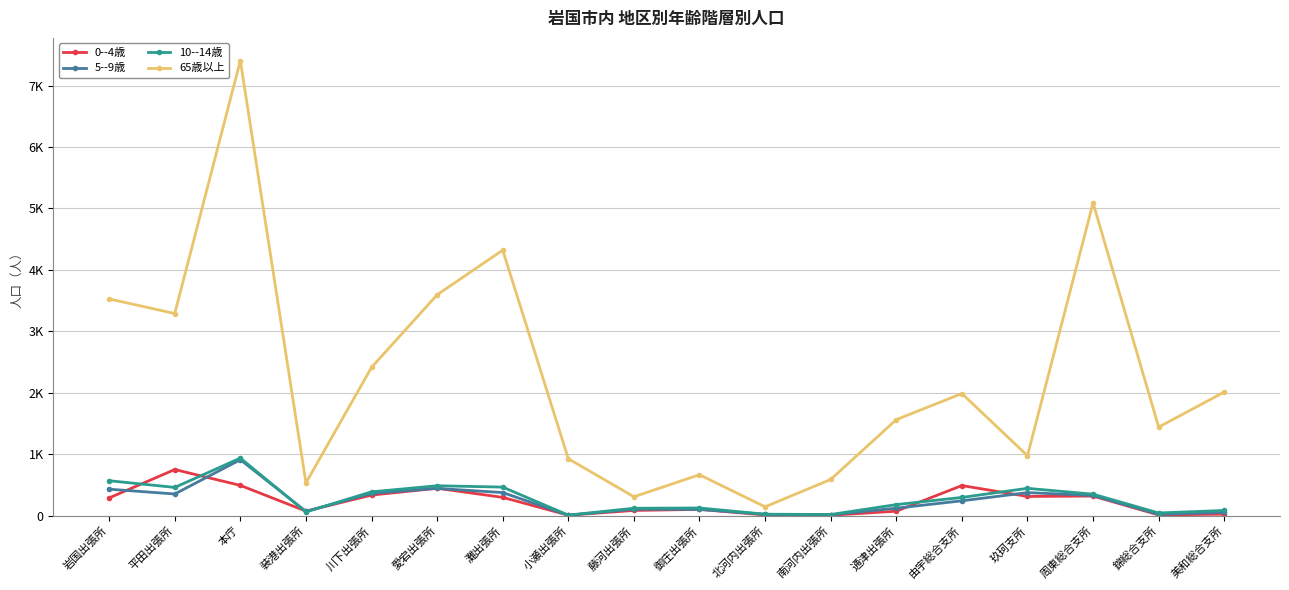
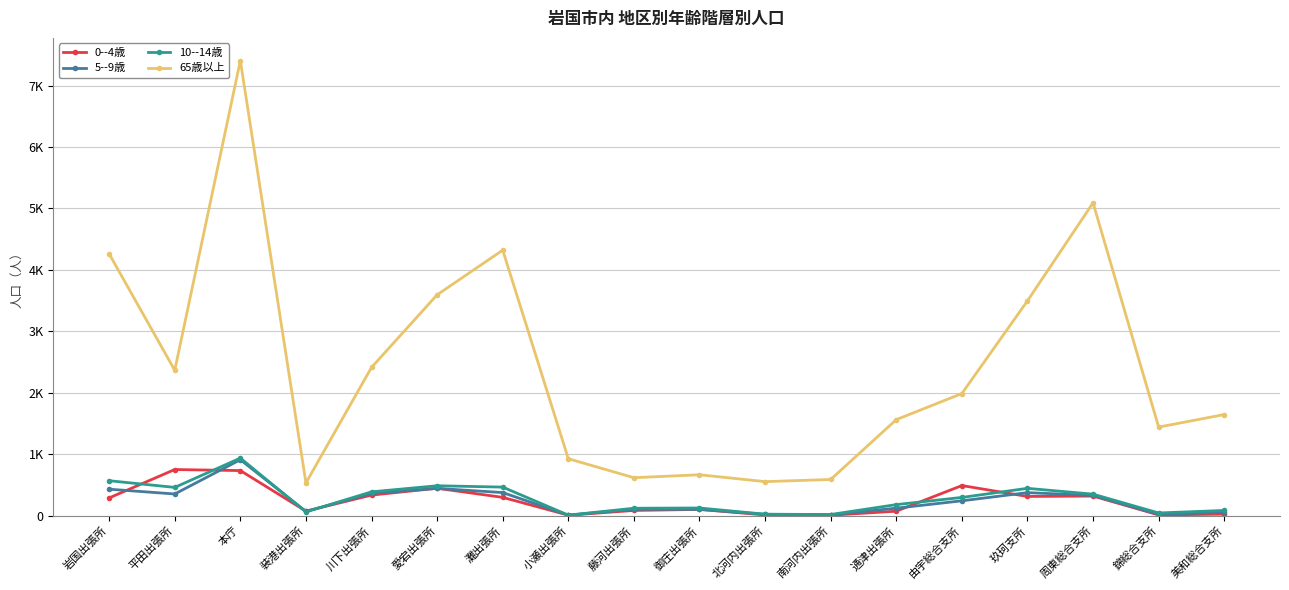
65歳以上, 岩国出張所: 3500 -> 4300
65歳以上, 平田出張所: 3300 -> 2400
0--4歳, 本庁: 500 -> 700
65歳以上, 藤河出張所: 300 -> 600
65歳以上, 北河内出張所: 100 -> 600
65歳以上, 玖珂支所: 1000 -> 3500
65歳以上, 美和総合支所: 2000 -> 1600
